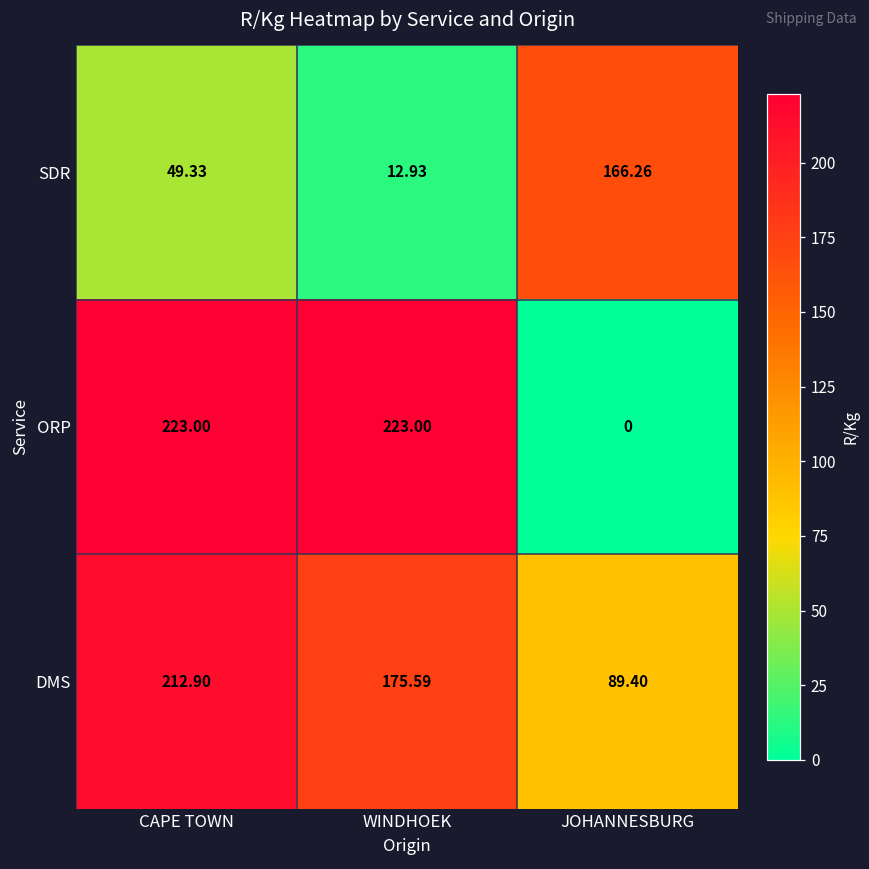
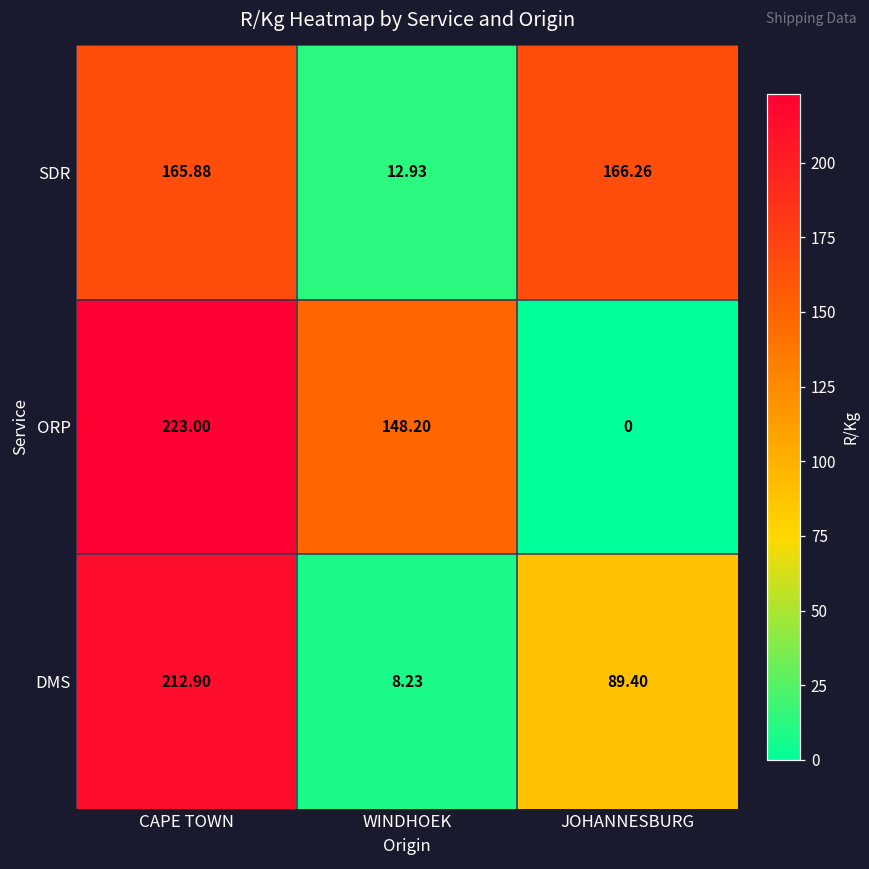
SDR, CAPE TOWN: 49.33 -> 165.88
ORP, WINDHOEK: 223.00 -> 148.20
DMS, WINDHOEK: 175.59 -> 8.23
